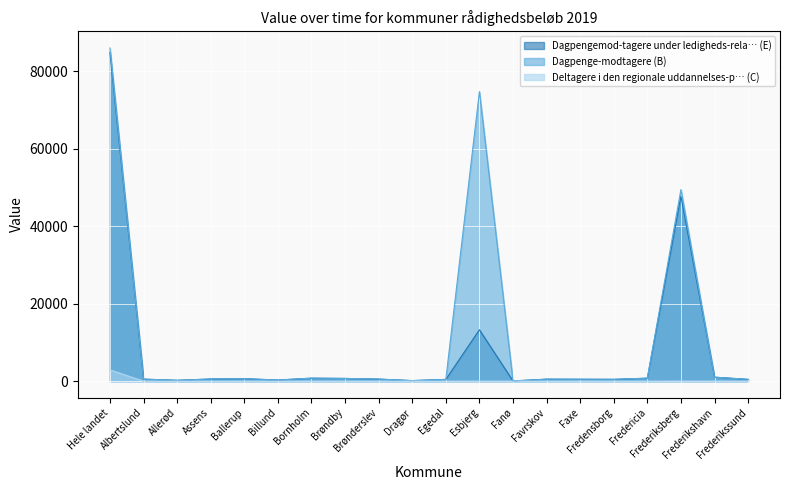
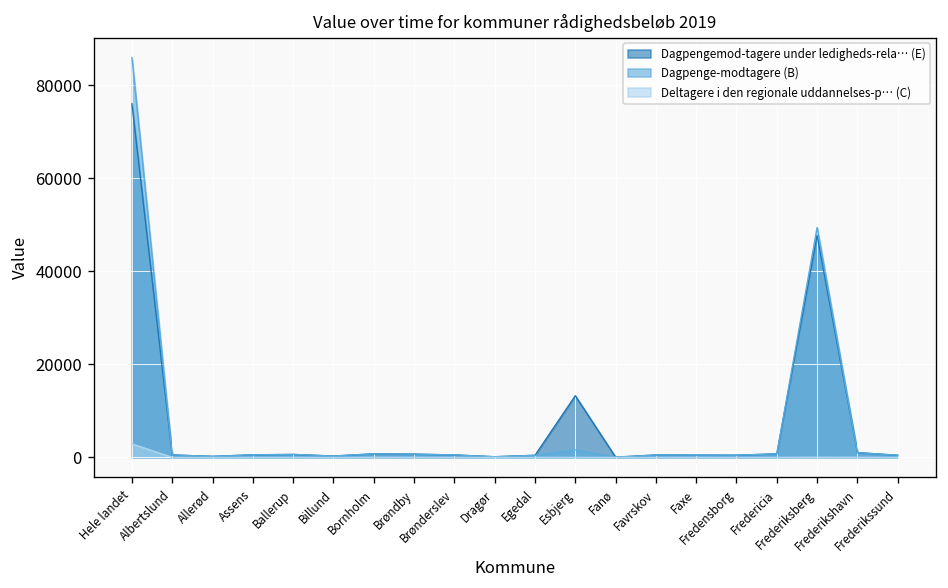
Dagpengemod-tagere under ledigheds-rela… (E), Hele landet: 85000 -> 76000
Dagpenge-modtagere (B), Esbjerg: 75000 -> 2000
